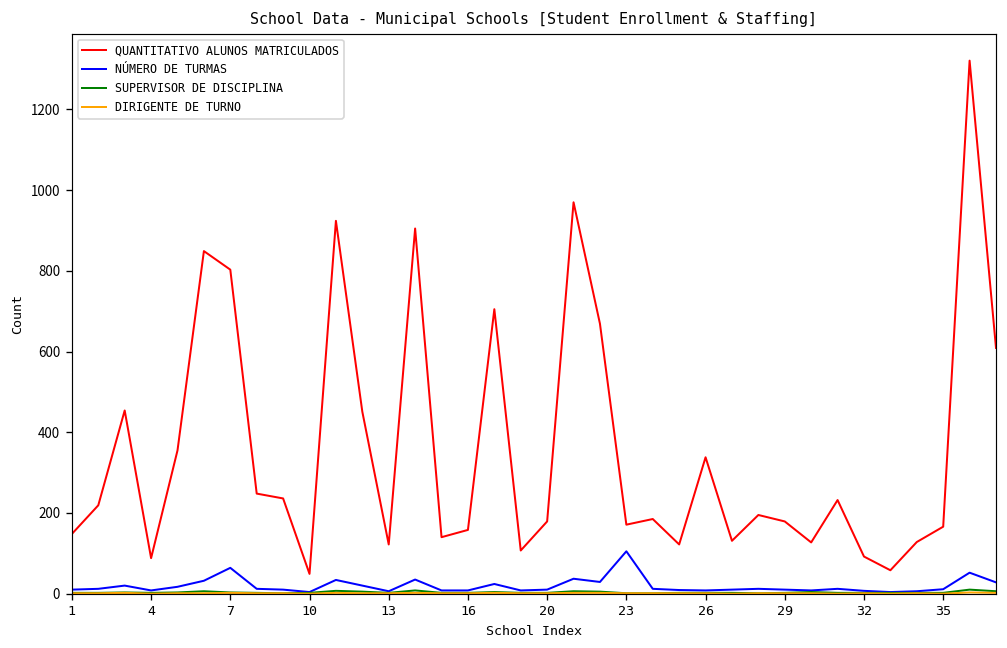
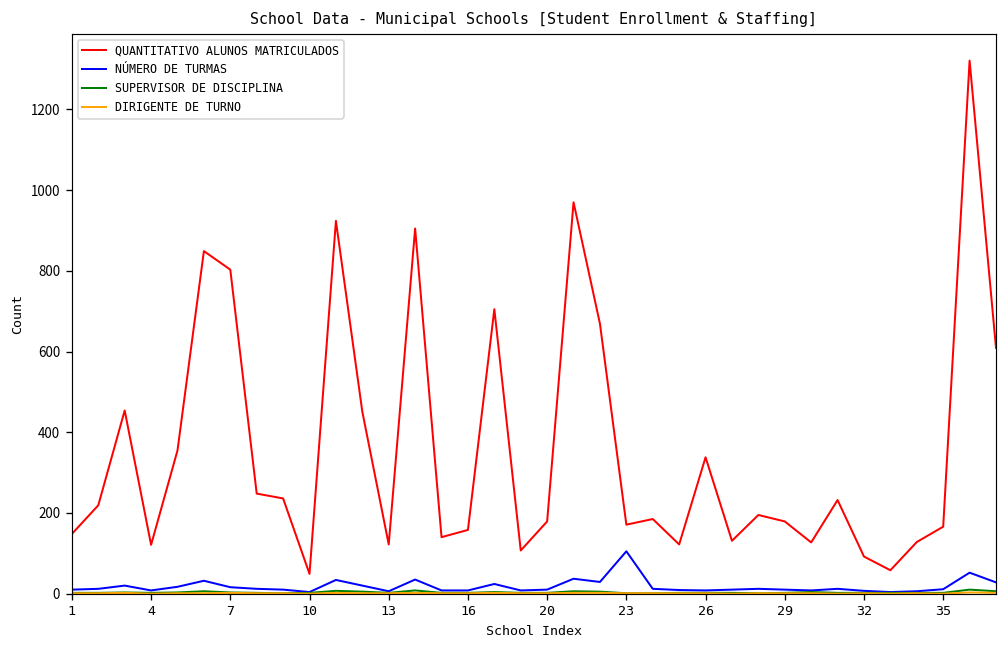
QUANTITATIVO ALUNOS MATRICULADOS, 4: 90 -> 120
NÚMERO DE TURMAS, 7: 60 -> 20
